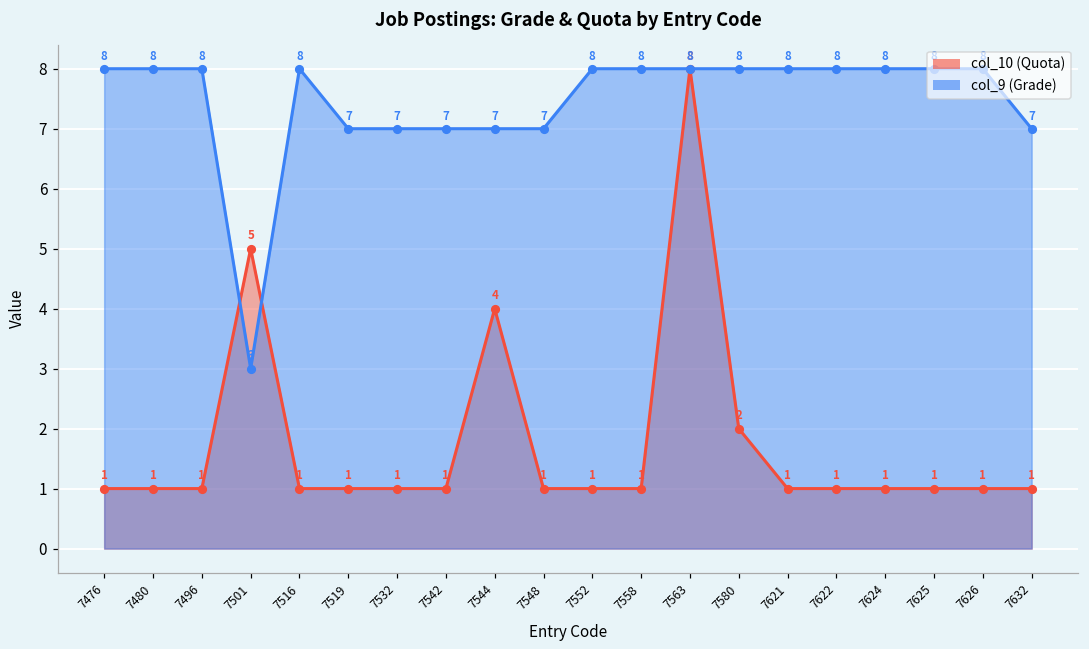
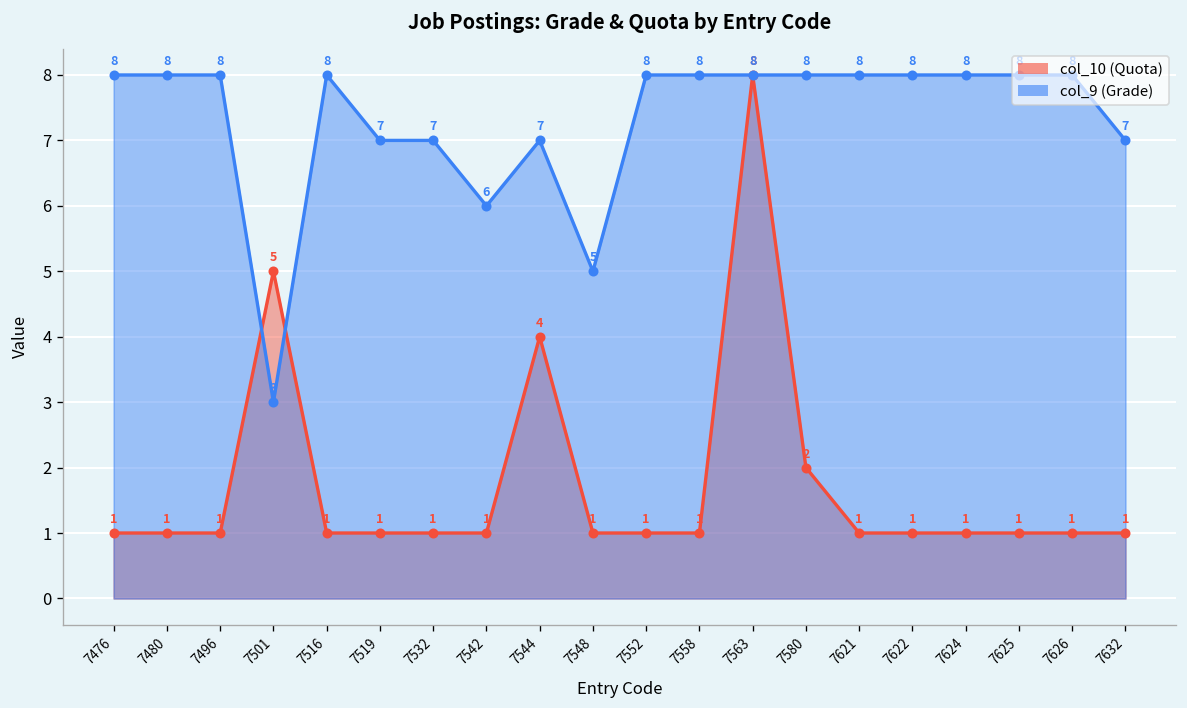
col_9 (Grade), 7542: 7 -> 6
col_9 (Grade), 7548: 7 -> 5
